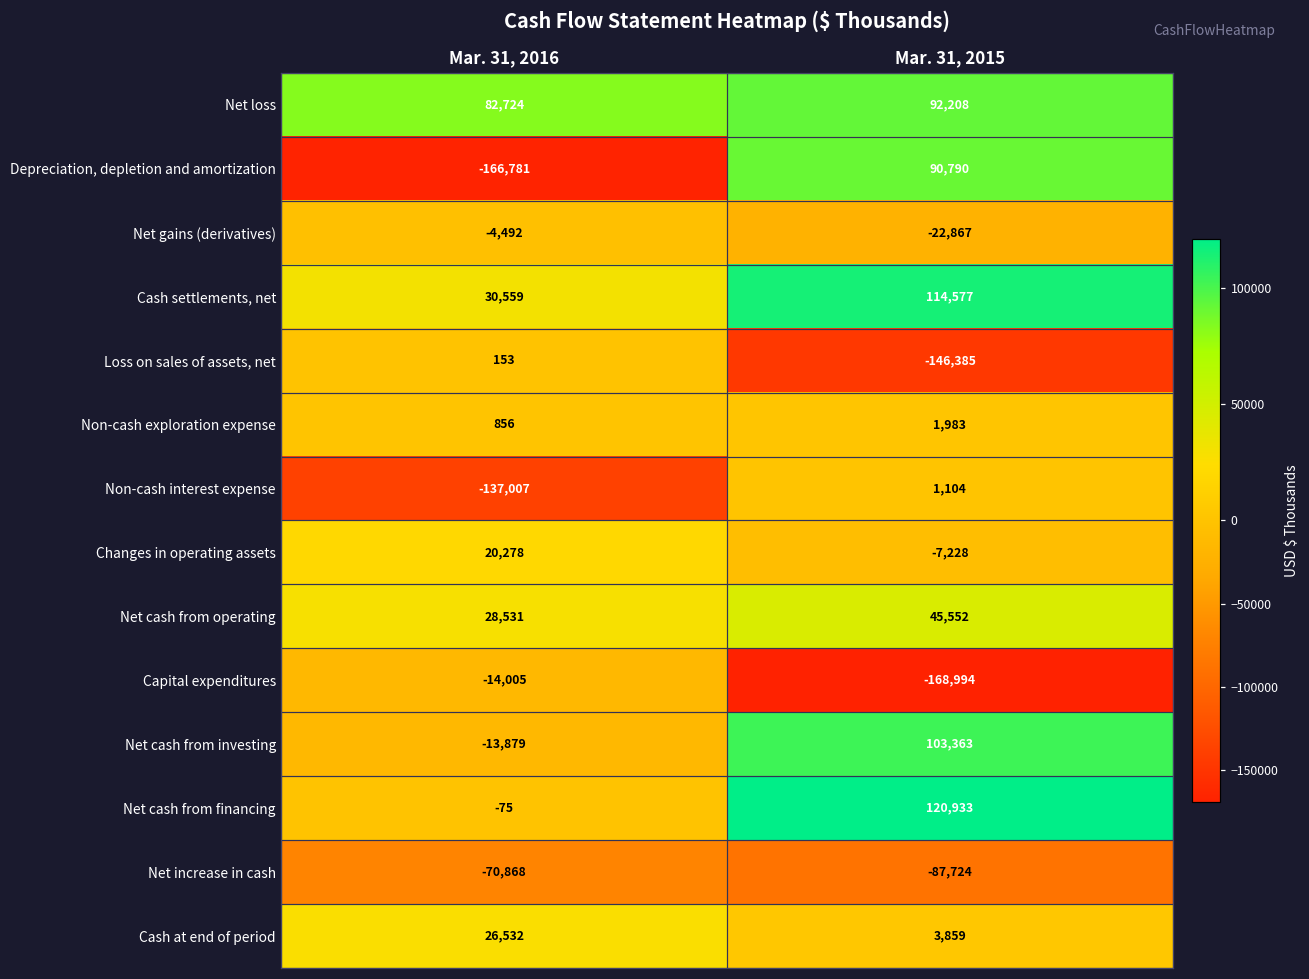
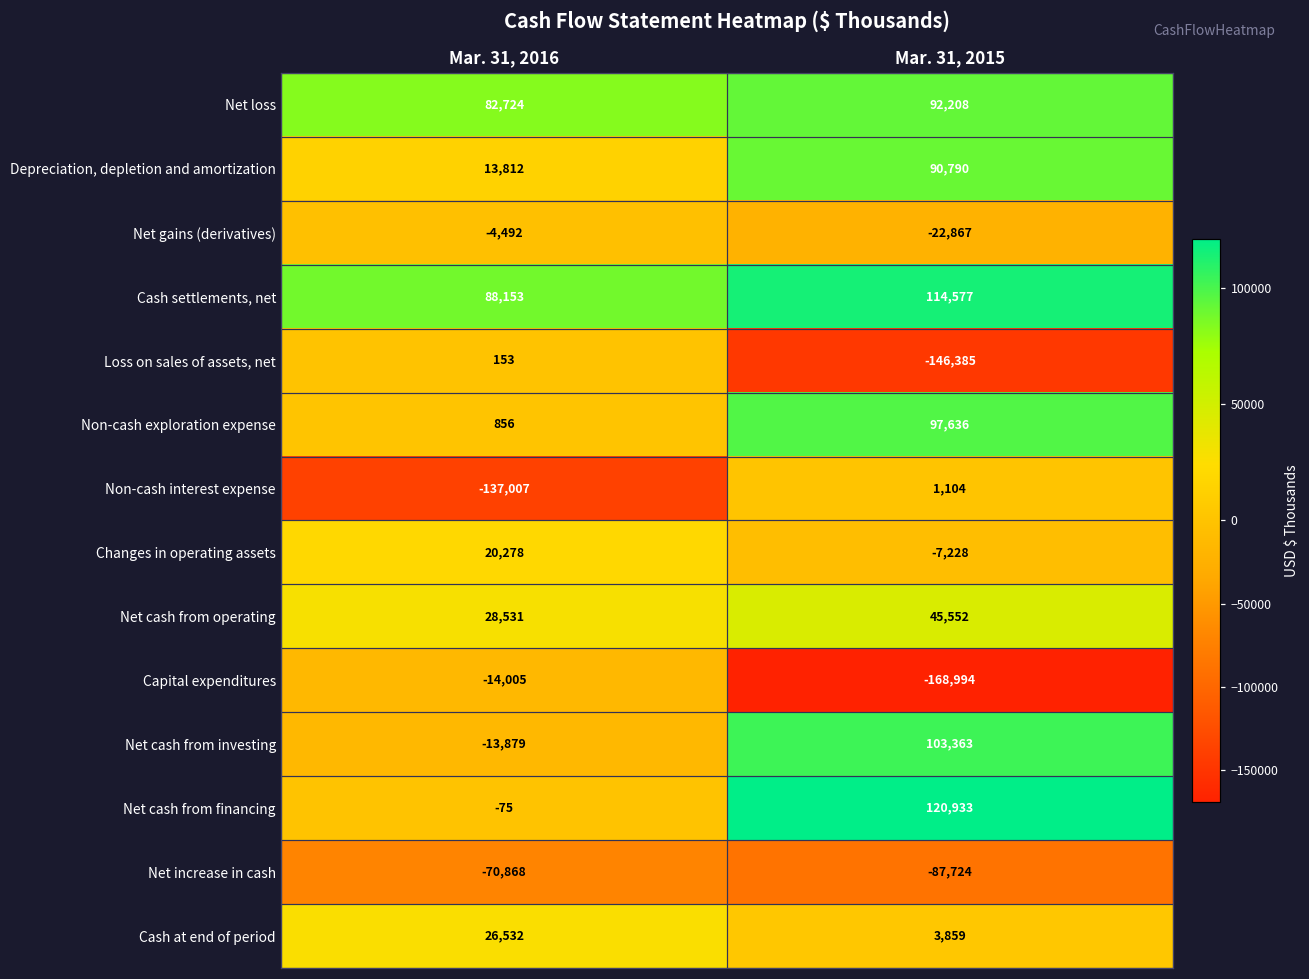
Depreciation, depletion and amortization, Mar. 31, 2016: -166,781 -> 13,812
Cash settlements, net, Mar. 31, 2016: 30,559 -> 88,153
Non-cash exploration expense, Mar. 31, 2015: 1,983 -> 97,636
